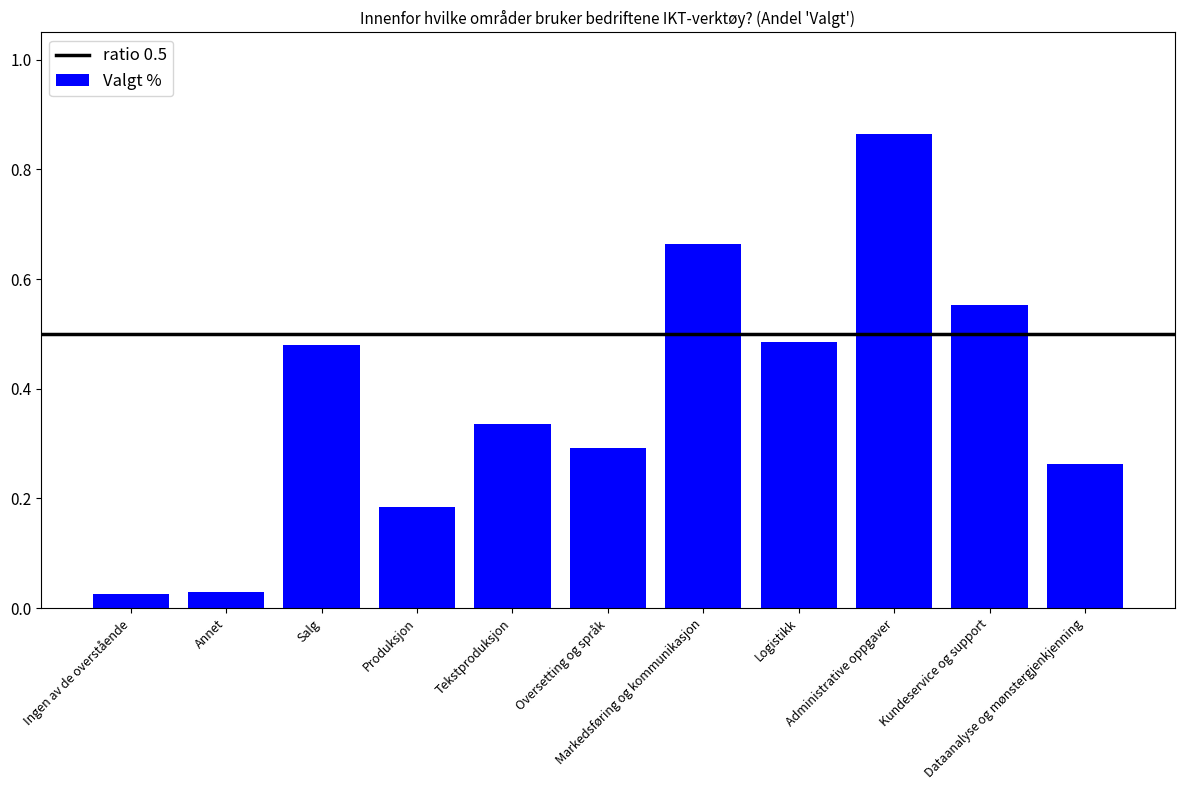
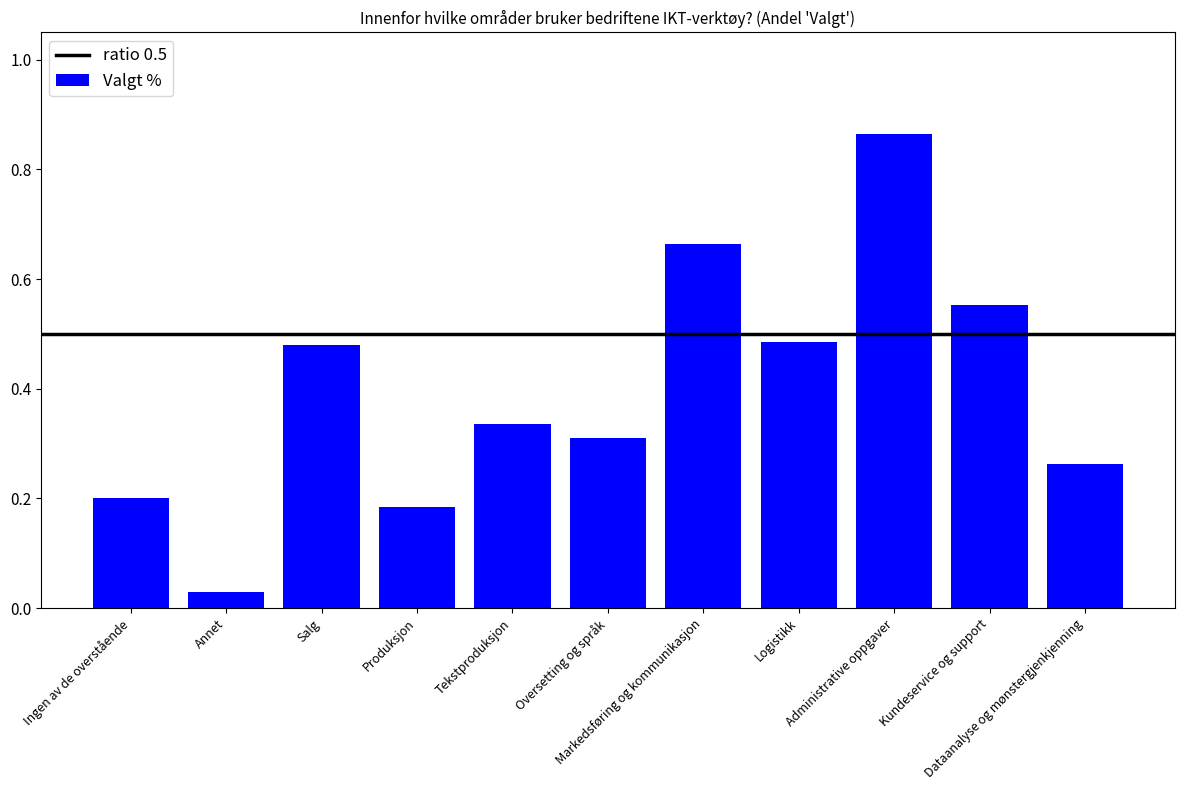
Ingen av de overstående: 0.02 -> 0.20
Oversetting og språk: 0.29 -> 0.31
